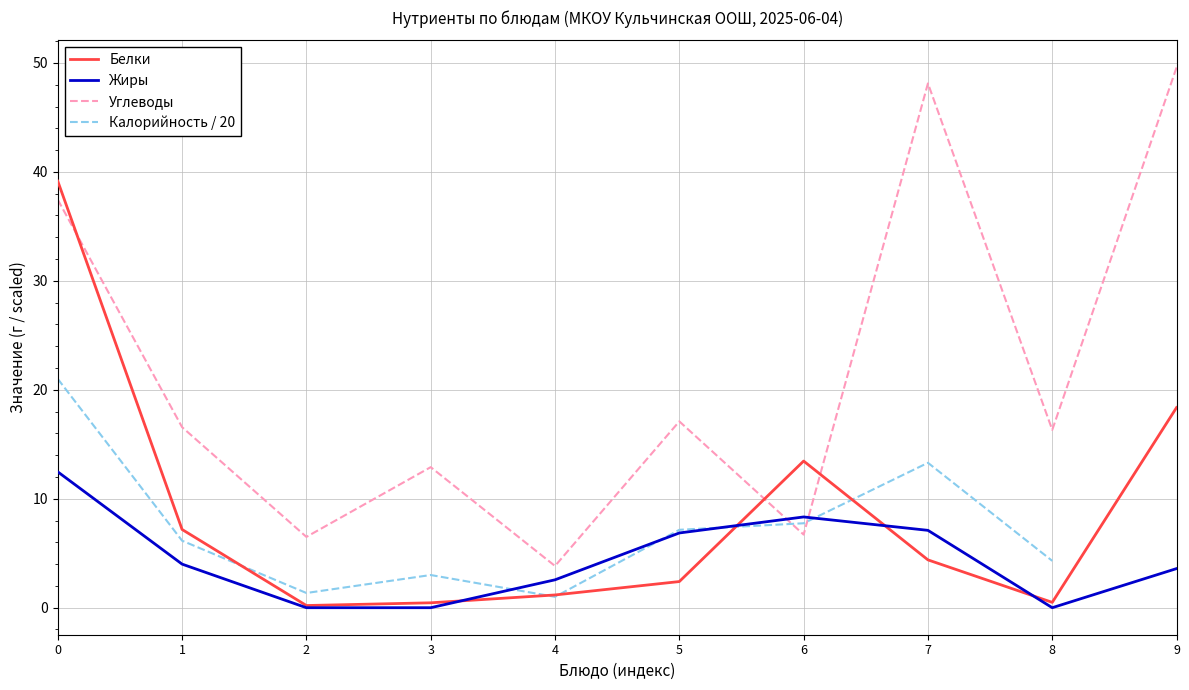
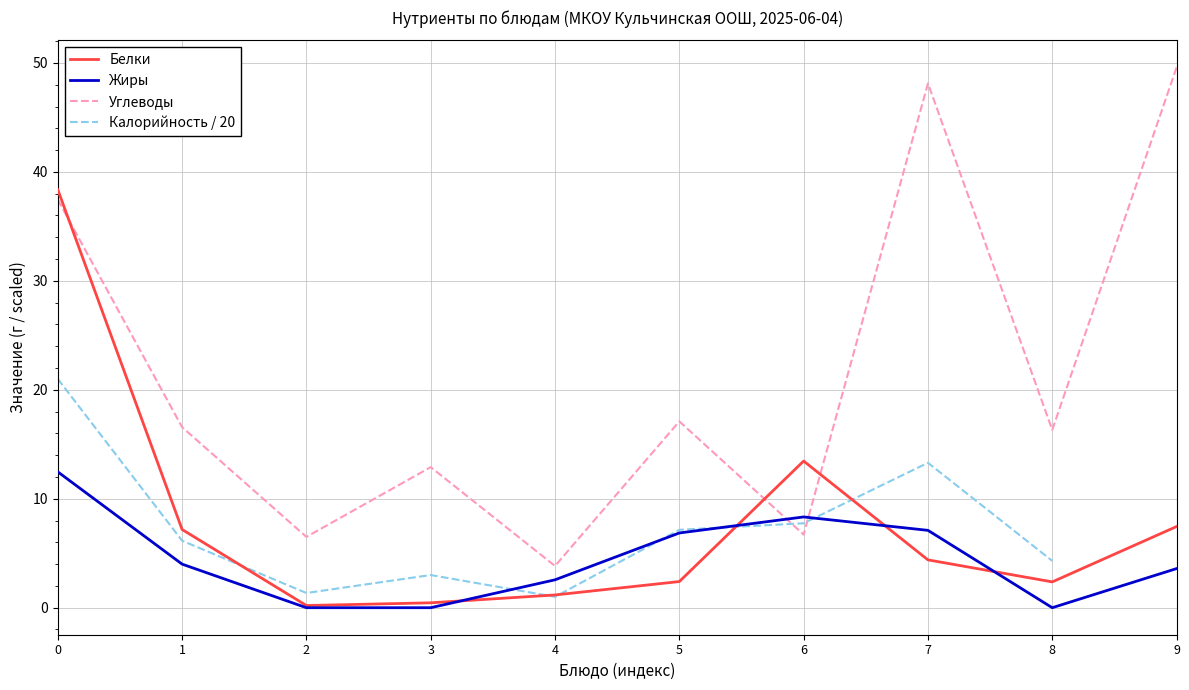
Белки, 0: 39.2 -> 38.4
Белки, 8: 0.5 -> 2.4
Белки, 9: 18.4 -> 7.5
